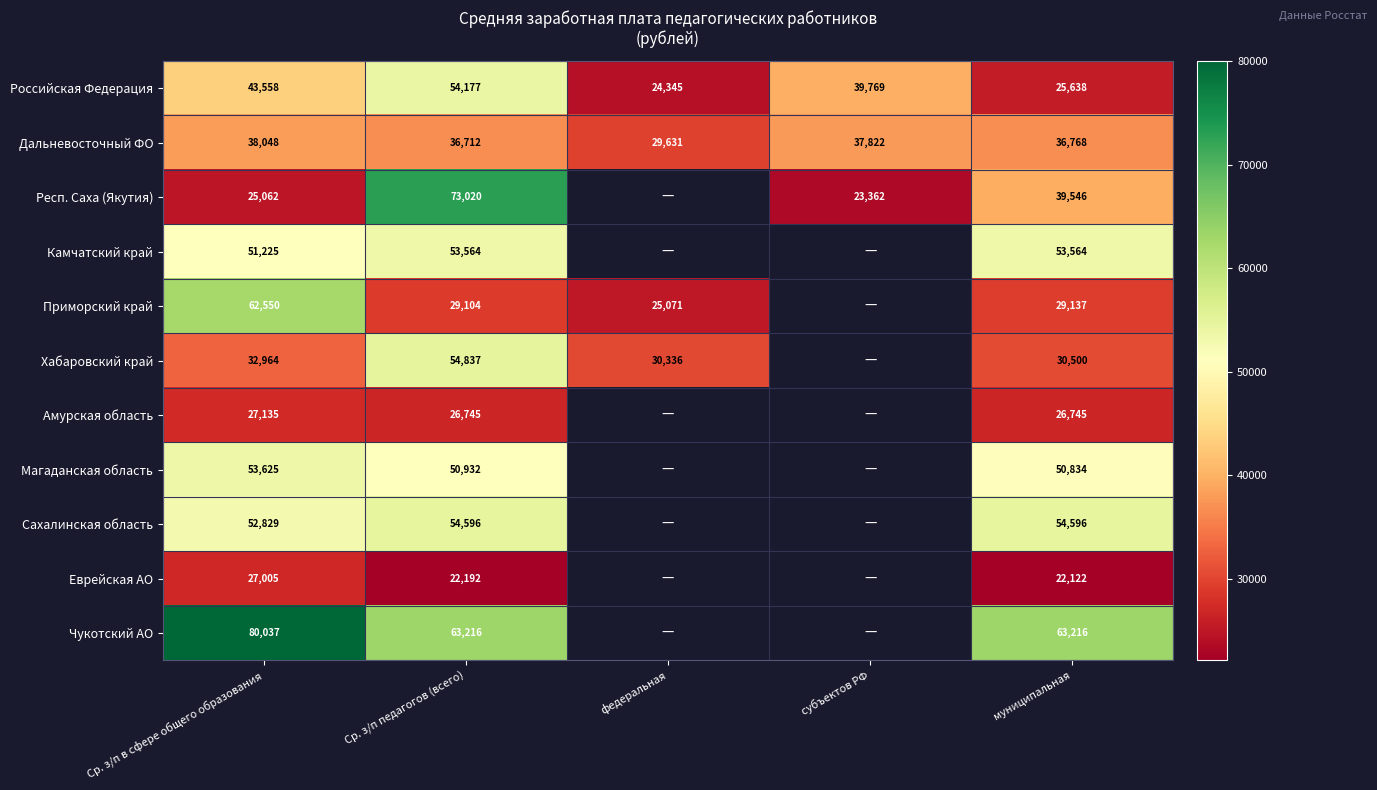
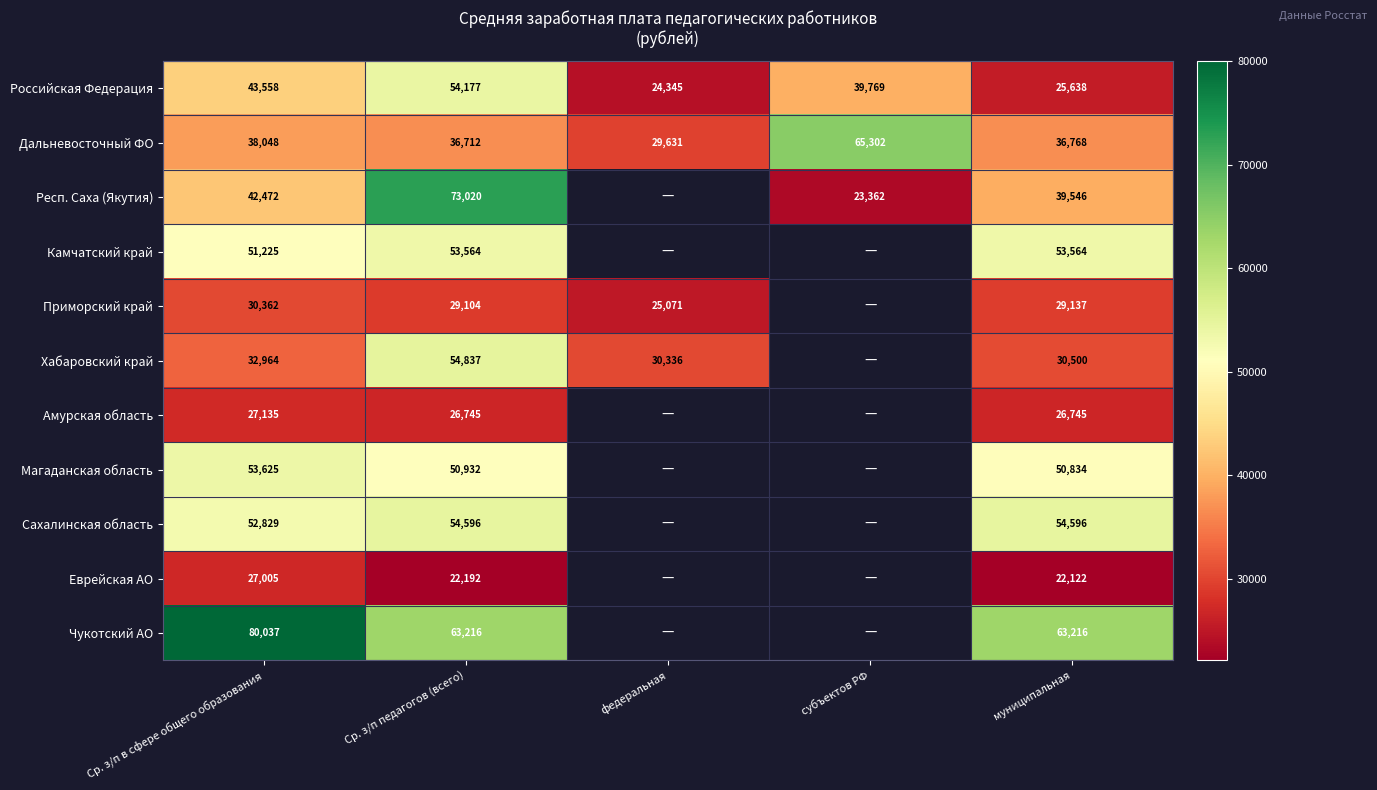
Дальневосточный ФО, субъектов РФ: 37,822 -> 65,302
Респ. Саха (Якутия), Ср. з/п в сфере общего образования: 25,062 -> 42,472
Приморский край, Ср. з/п в сфере общего образования: 62,550 -> 30,362
